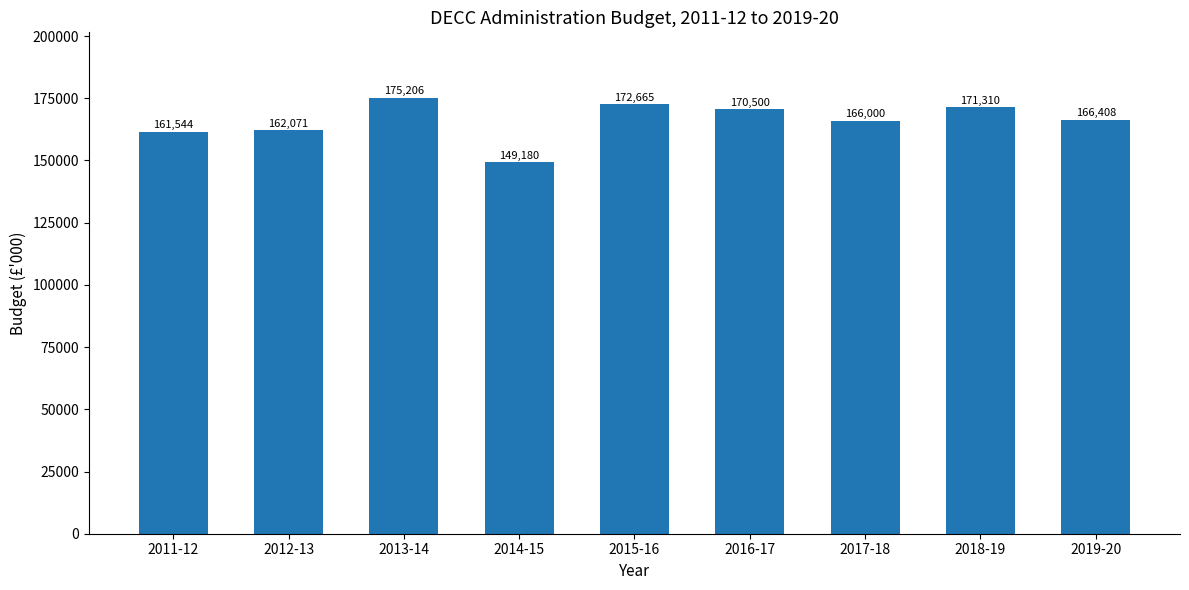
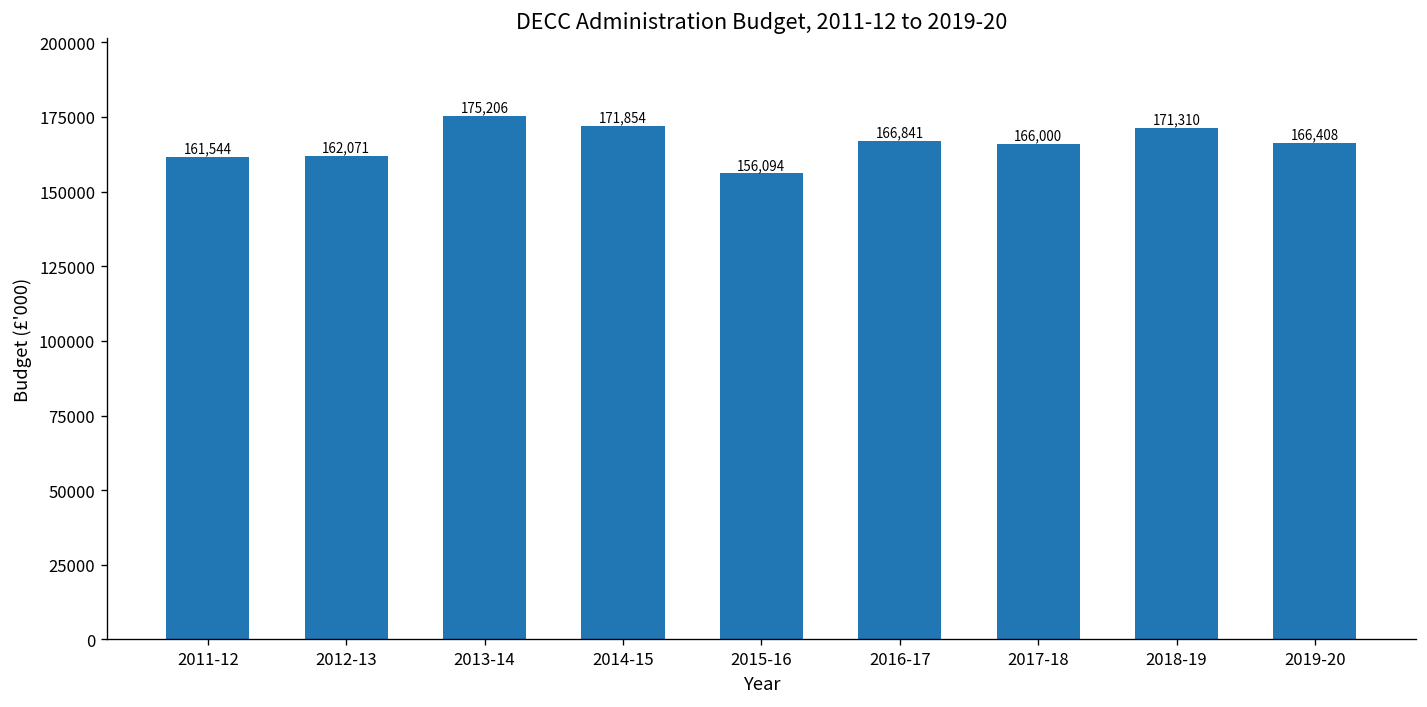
2014-15: 149,180 -> 171,854
2015-16: 172,665 -> 156,094
2016-17: 170,500 -> 166,841
